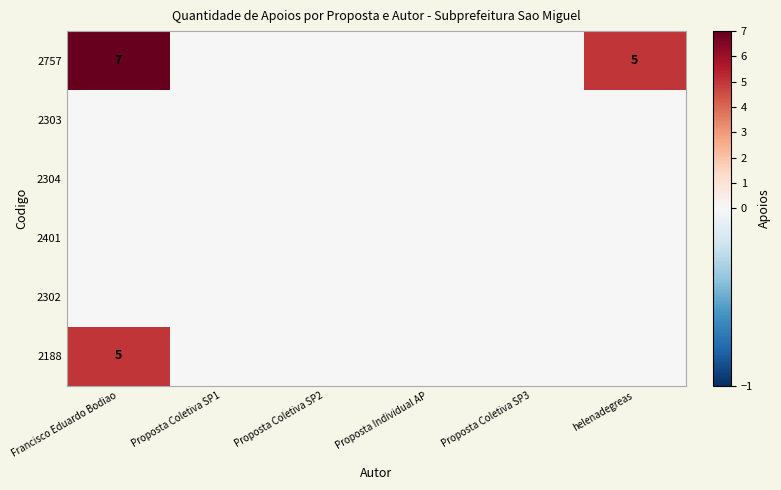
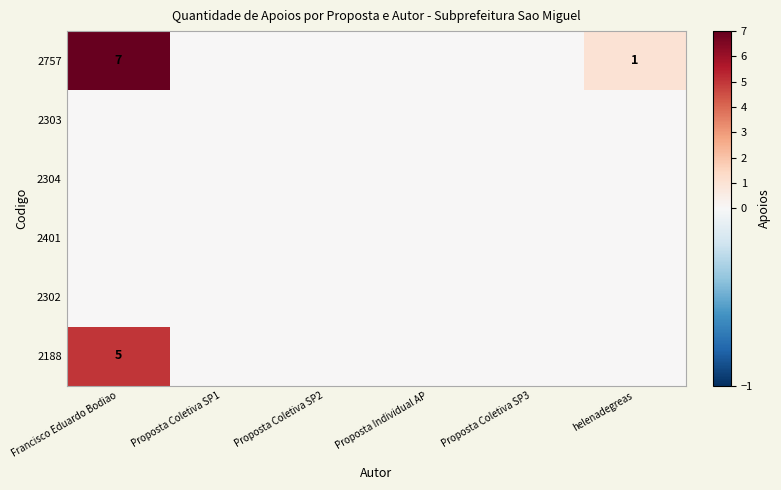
2757, helenadegreas: 5 -> 1
